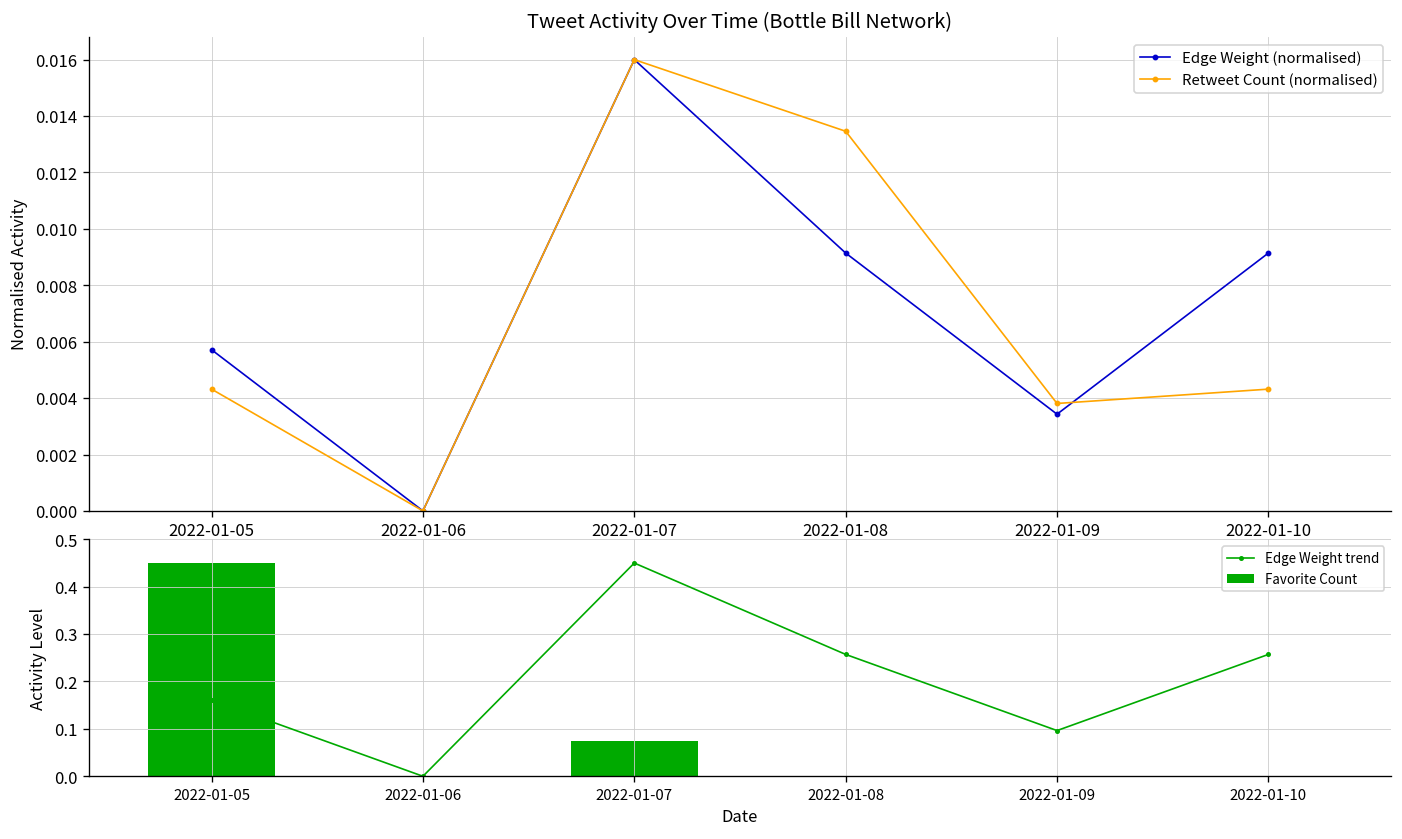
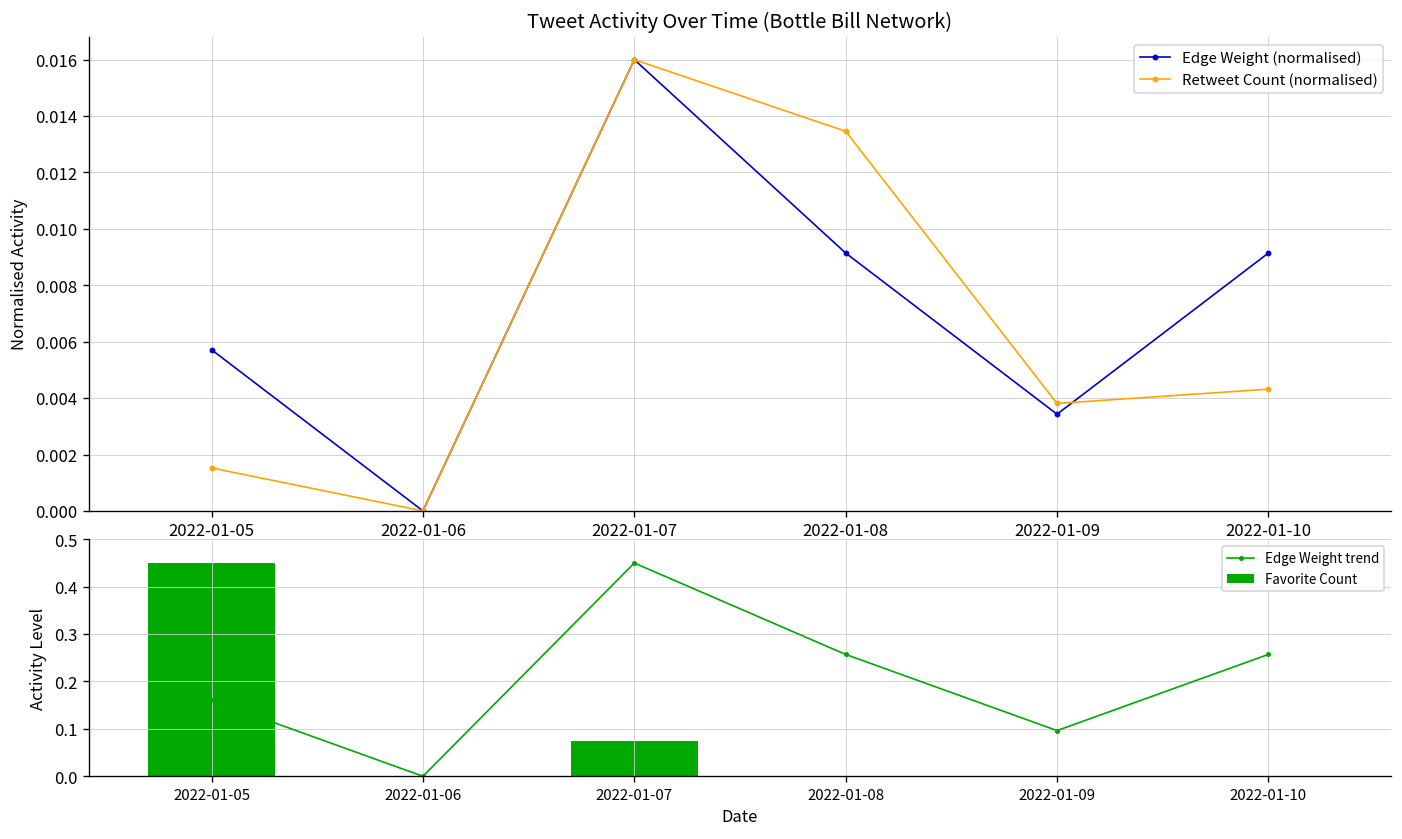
Tweet Activity Over Time (Bottle Bill Network), Retweet Count (normalised), 2022-01-05: 0.0043 -> 0.0015
